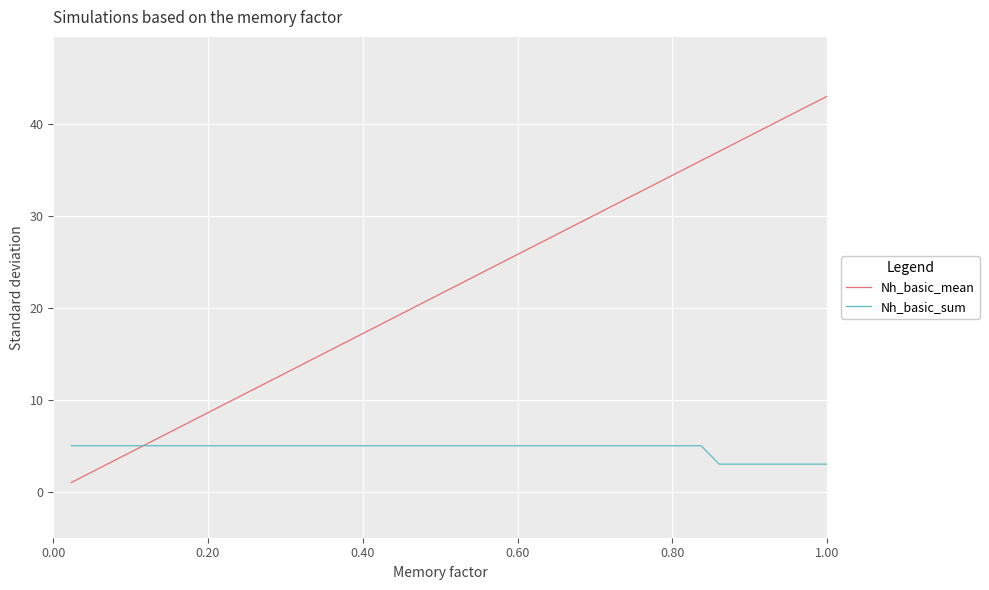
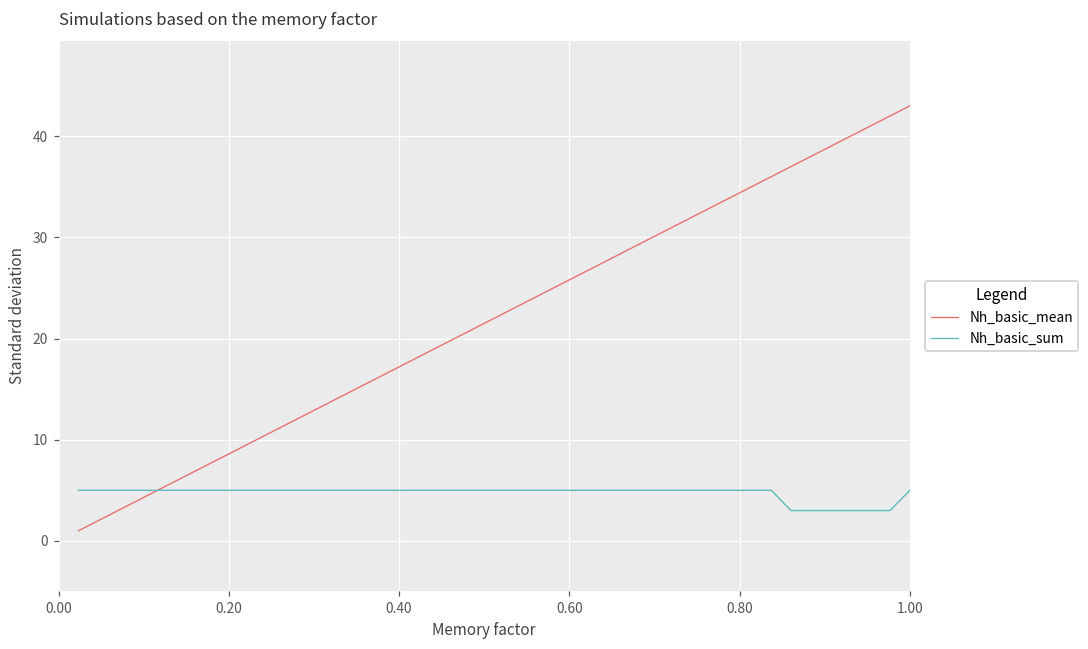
Nh_basic_sum, 1.00: 3 -> 5
